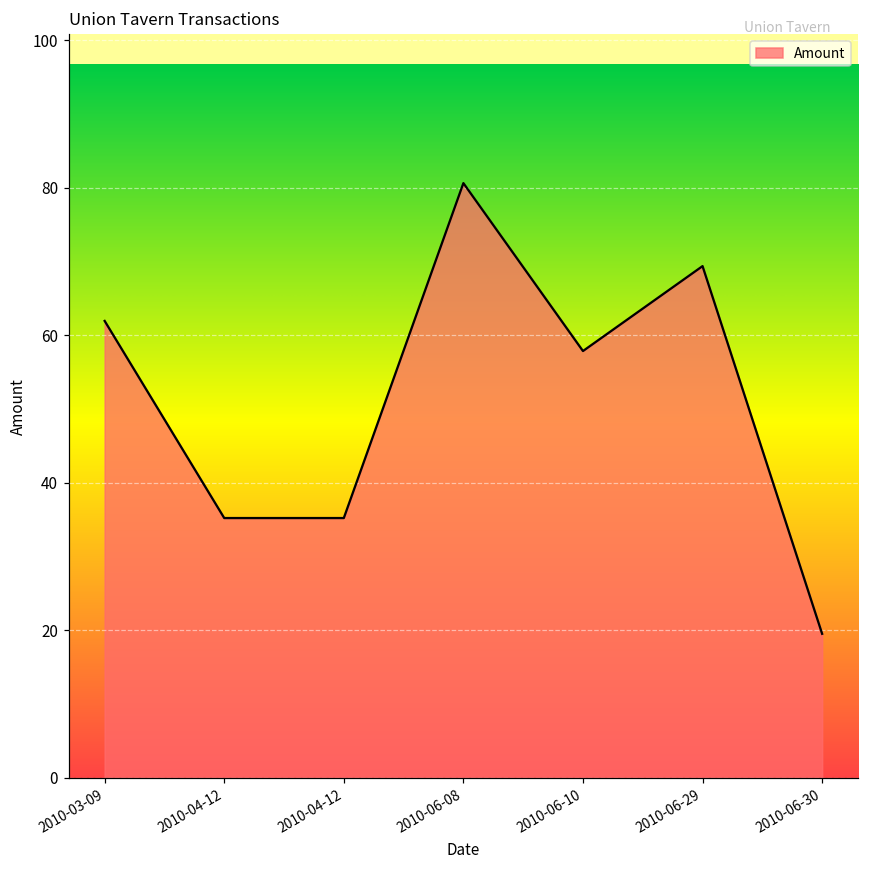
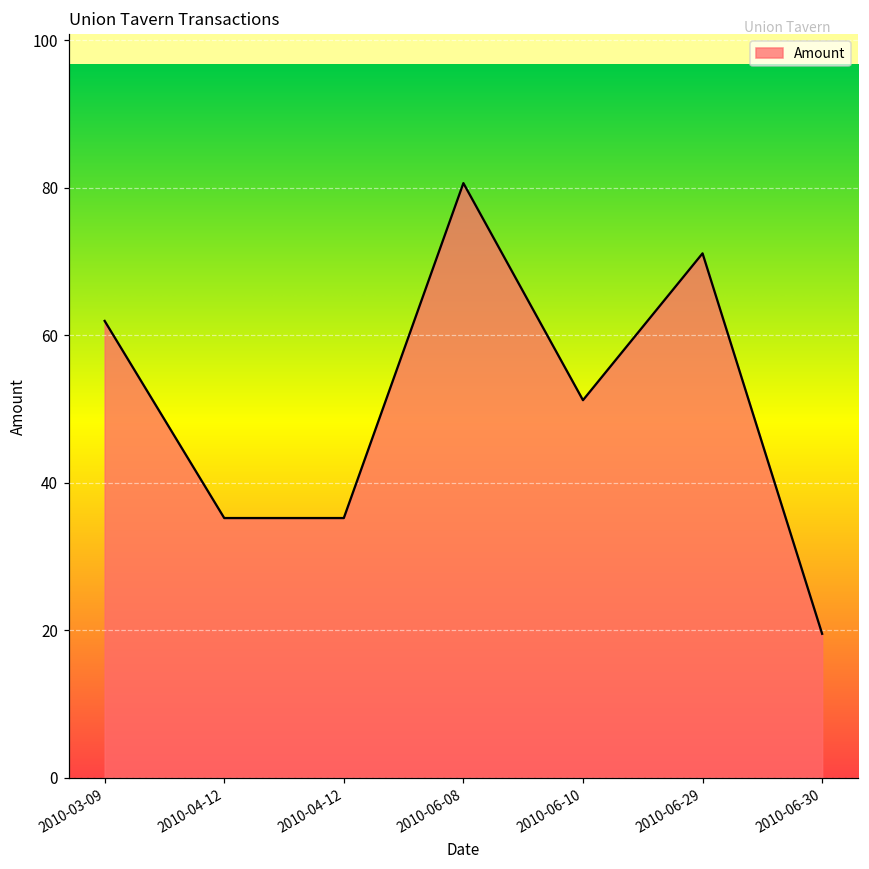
2010-06-10: 58 -> 51
2010-06-29: 69 -> 71
